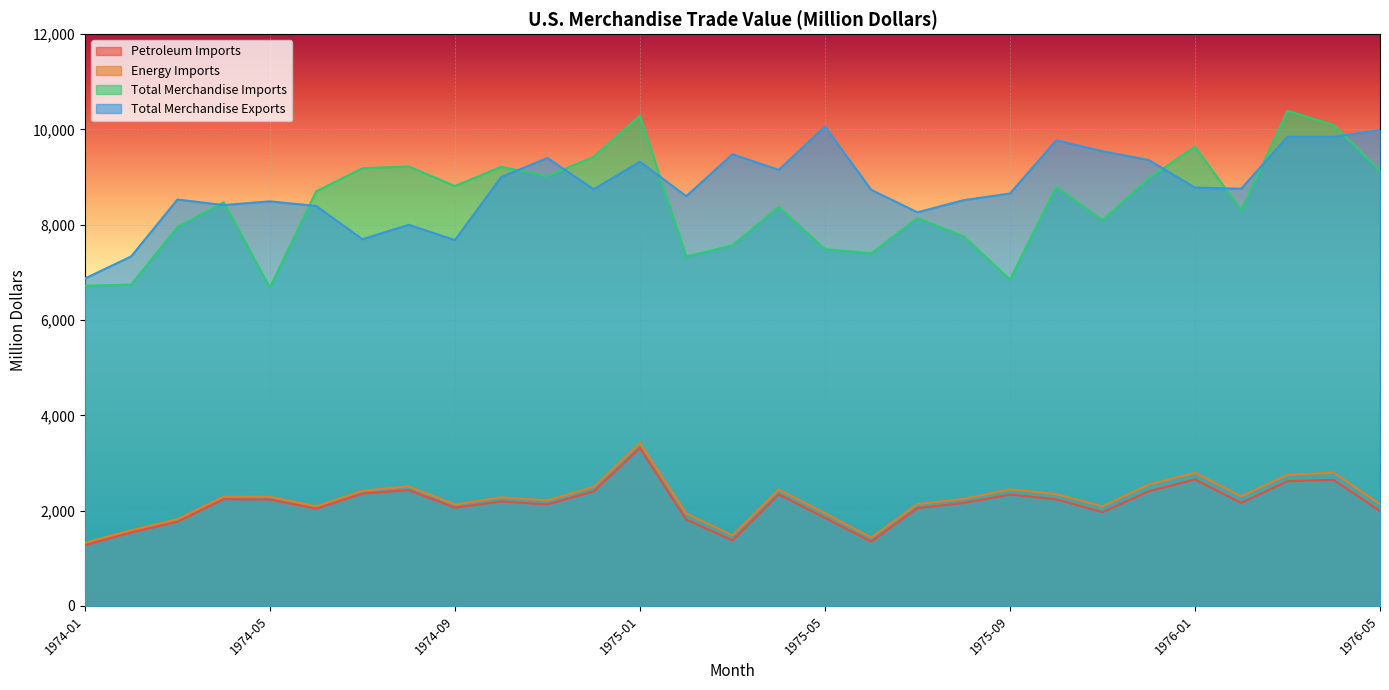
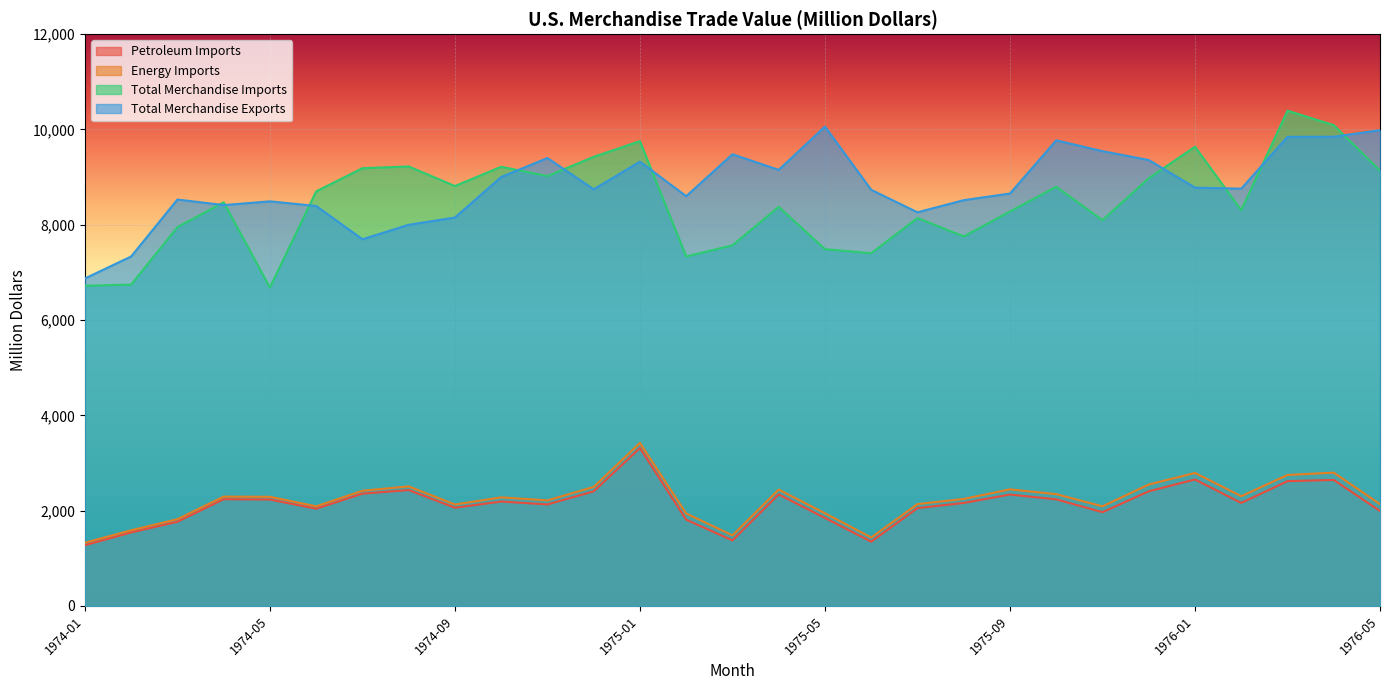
Total Merchandise Exports, 1974-09: 7,700 -> 8,200
Total Merchandise Imports, 1975-01: 10,300 -> 9,800
Total Merchandise Imports, 1975-09: 6,800 -> 8,300
